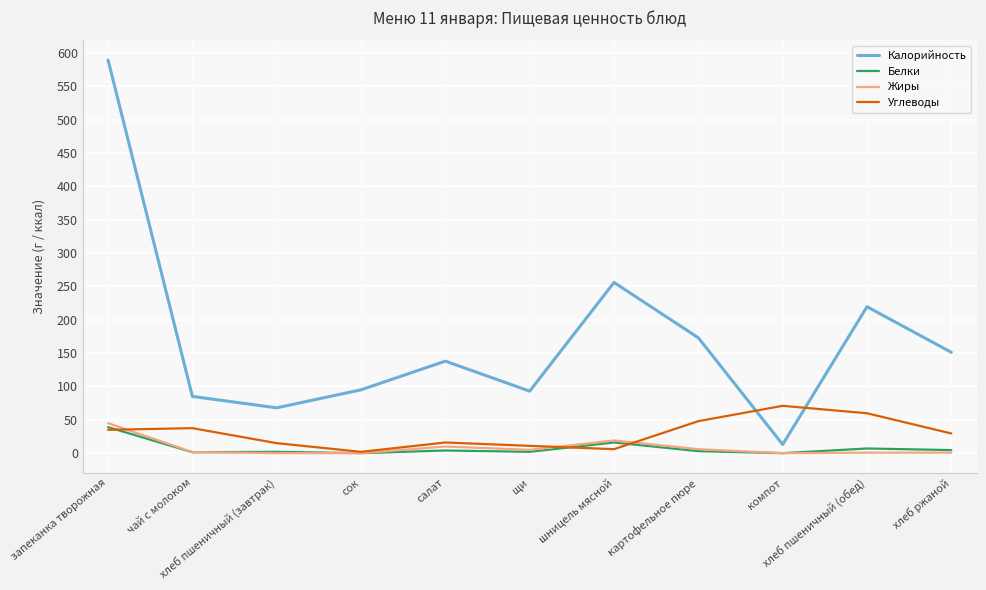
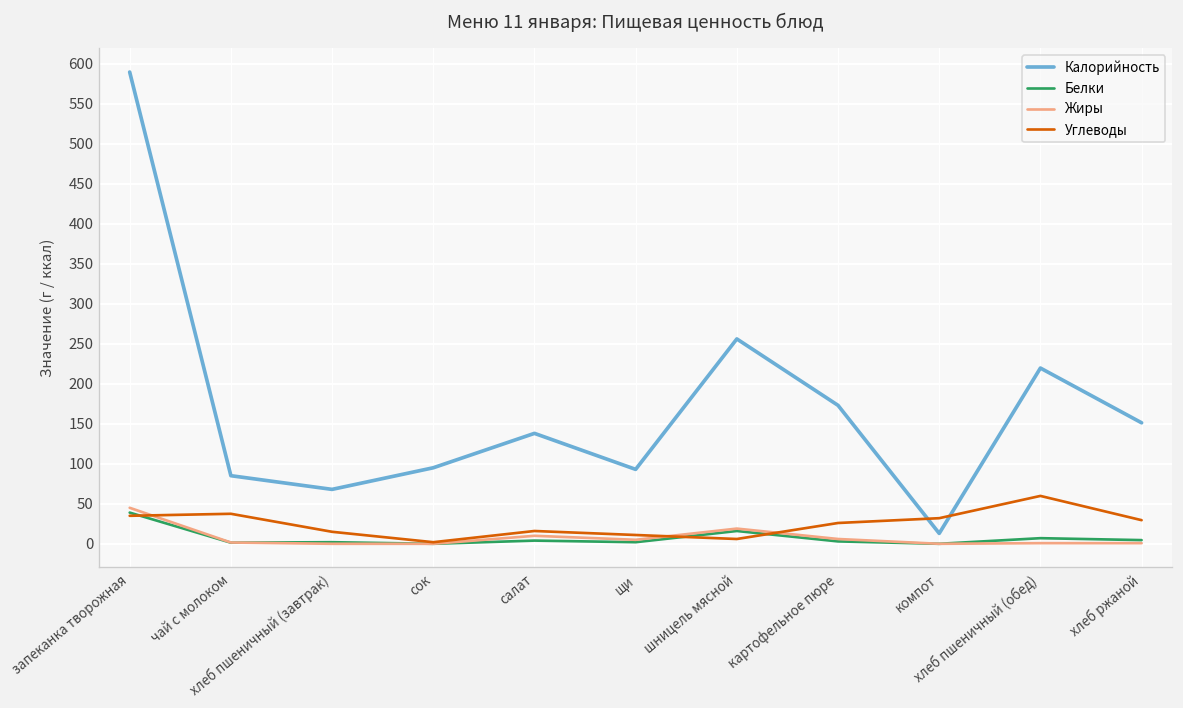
Углеводы, картофельное пюре: 50 -> 30
Углеводы, компот: 70 -> 30
